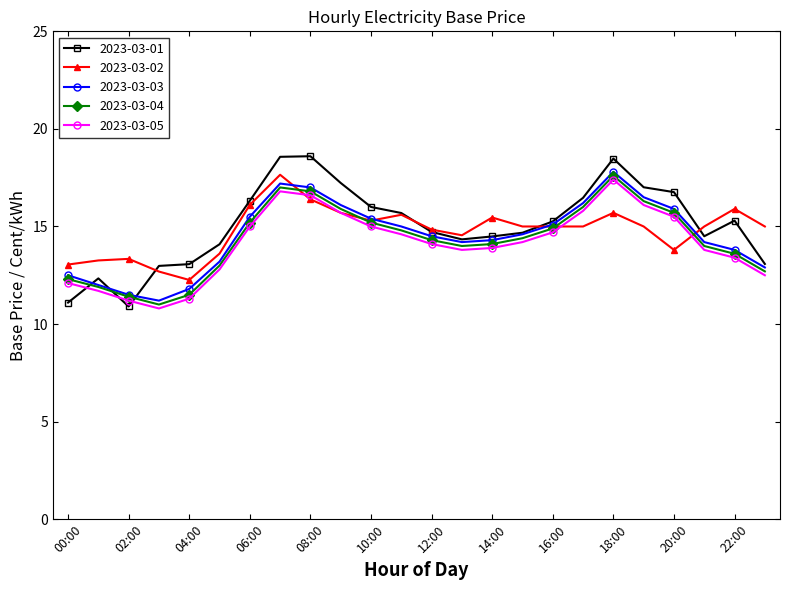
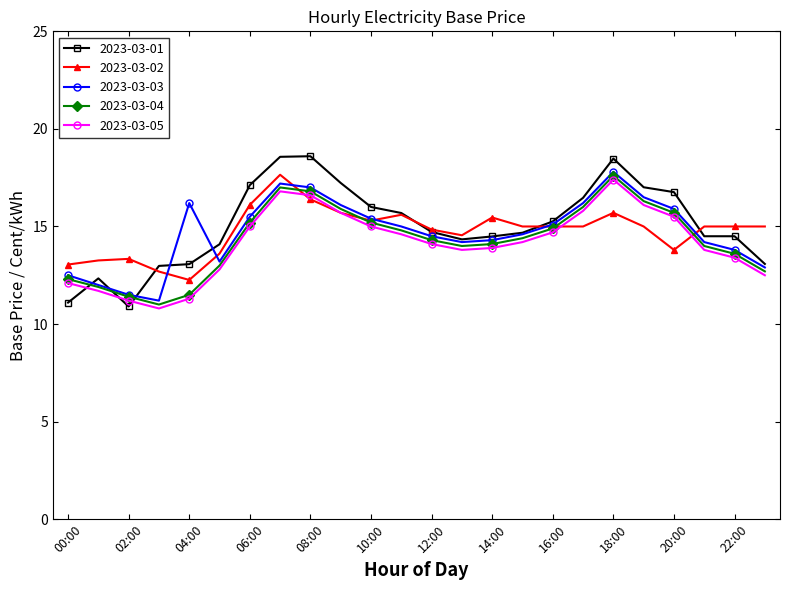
2023-03-03, 04:00: 11.8 -> 16.2
2023-03-01, 06:00: 16.3 -> 17.1
2023-03-01, 22:00: 15.3 -> 14.5
2023-03-02, 22:00: 15.9 -> 15.0
